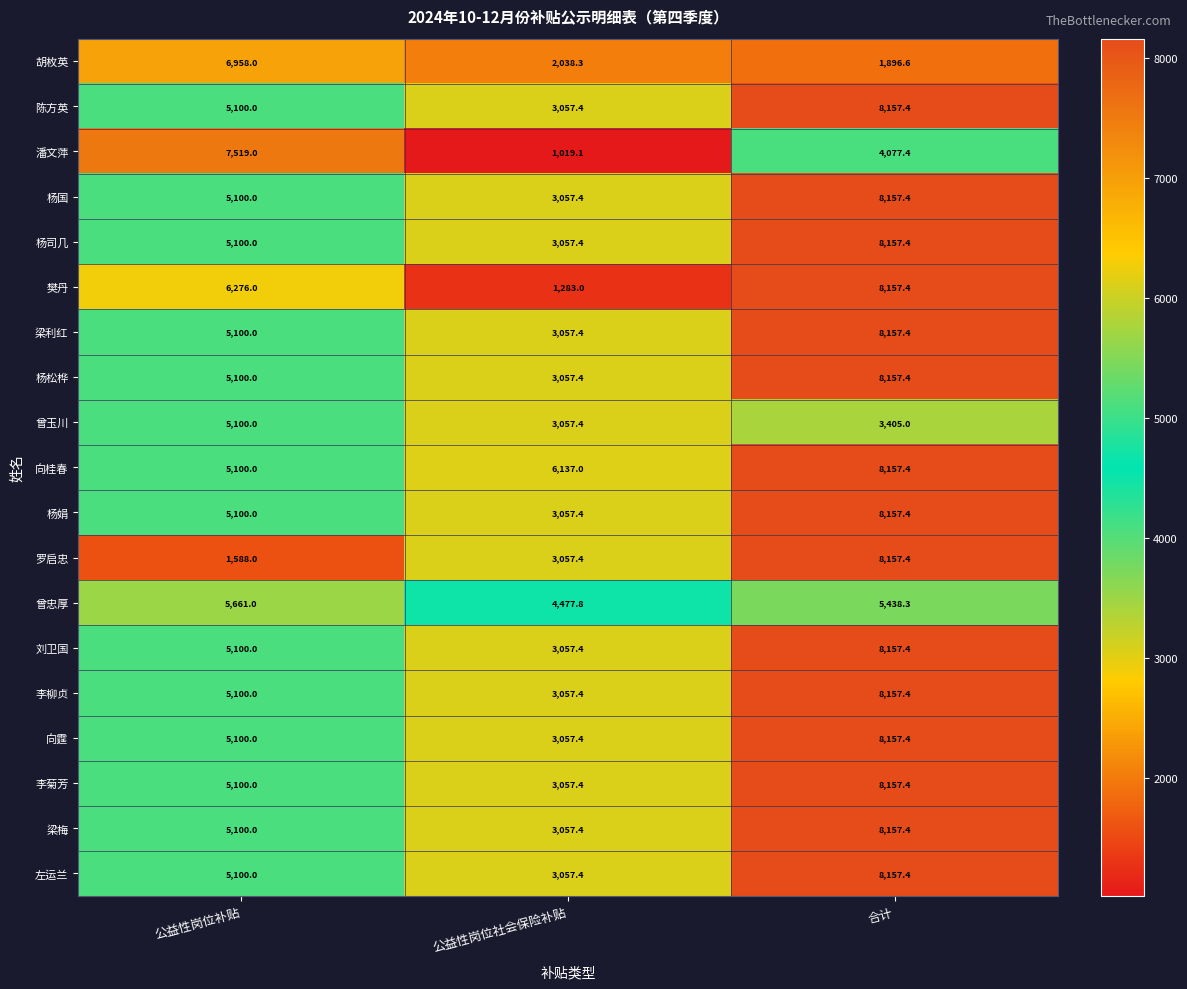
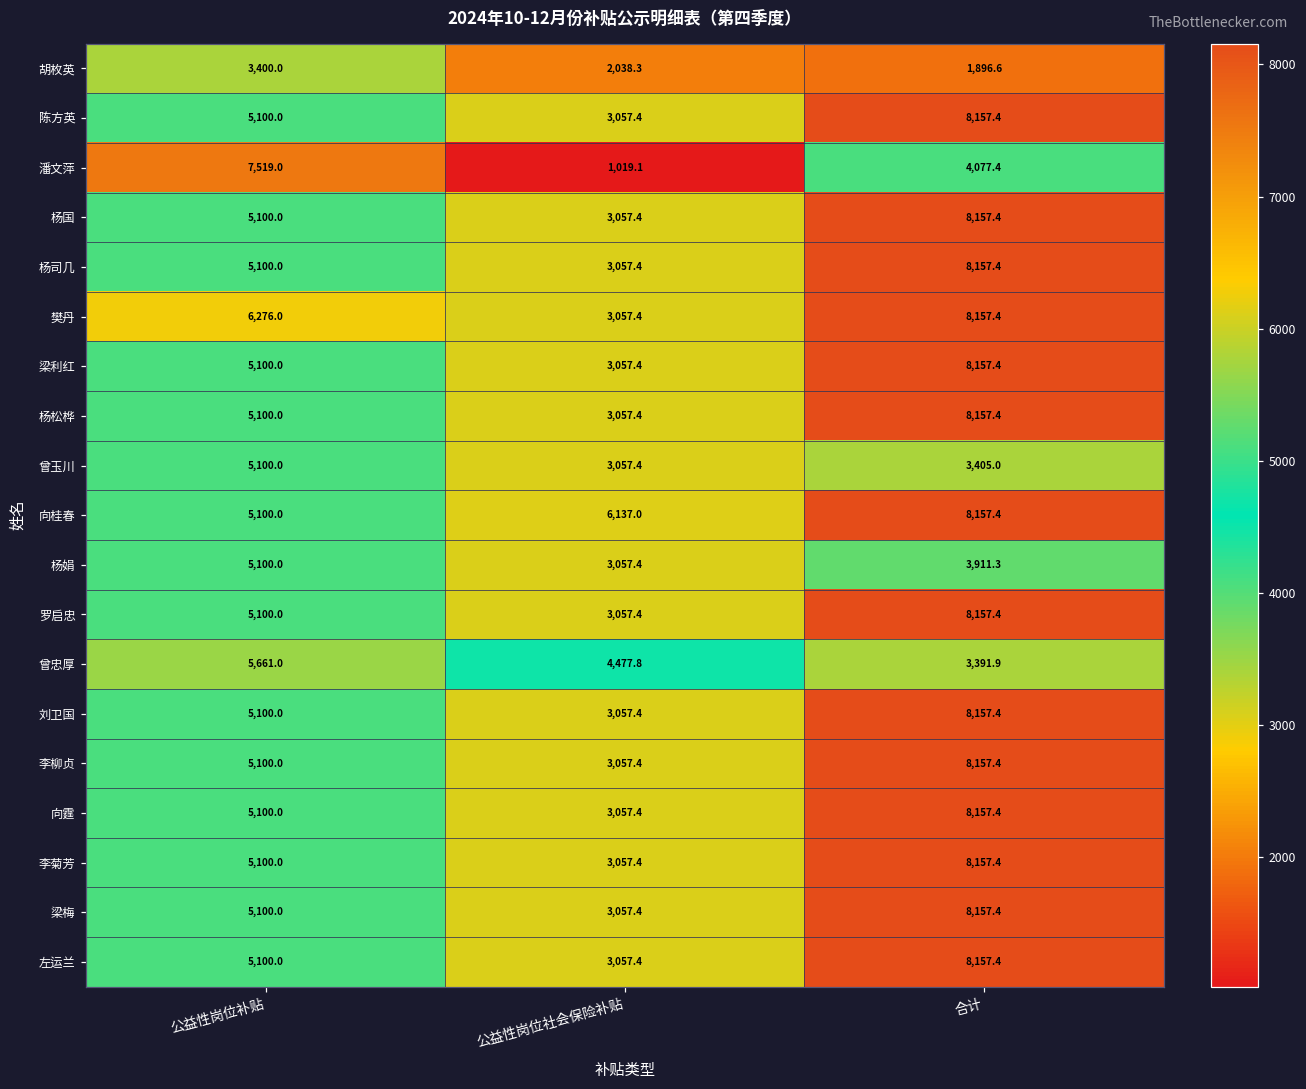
胡枚英, 公益性岗位补贴: 6,958.0 -> 3,400.0
樊丹, 公益性岗位社会保险补贴: 1,283.0 -> 3,057.4
杨娟, 合计: 8,157.4 -> 3,911.3
罗启忠, 公益性岗位补贴: 1,588.0 -> 5,100.0
曾忠厚, 合计: 5,438.3 -> 3,391.9
